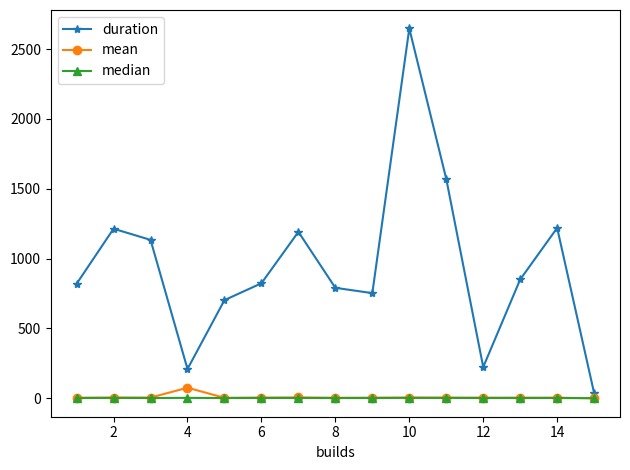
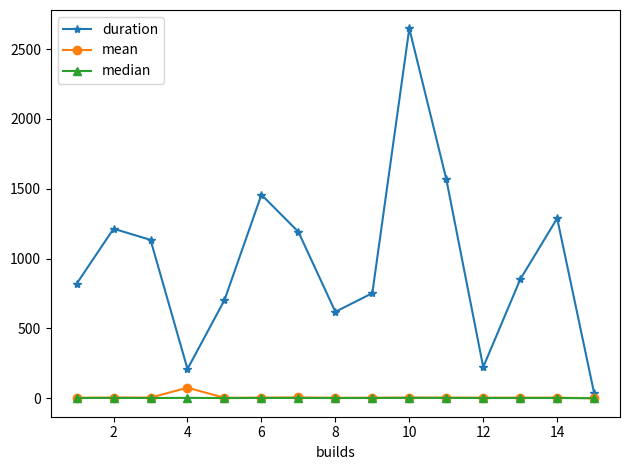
duration, 6: 820 -> 1460
duration, 8: 790 -> 620
duration, 14: 1220 -> 1290
